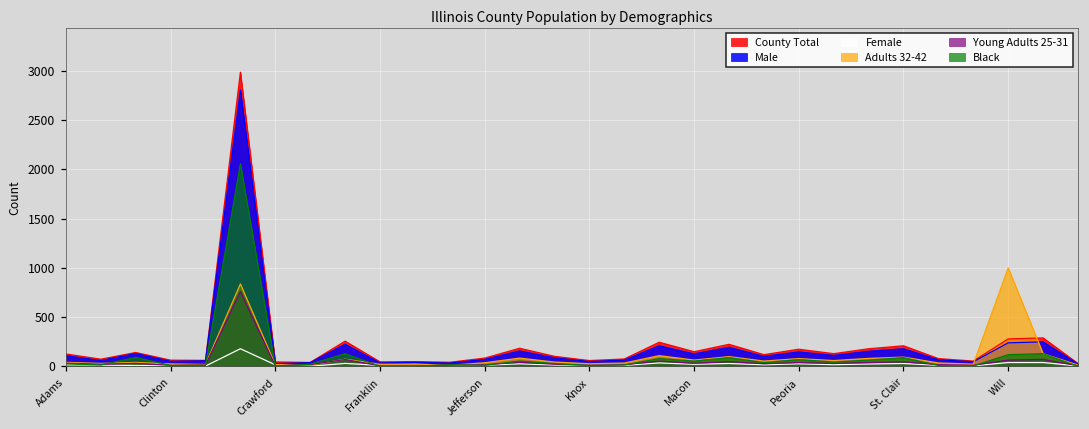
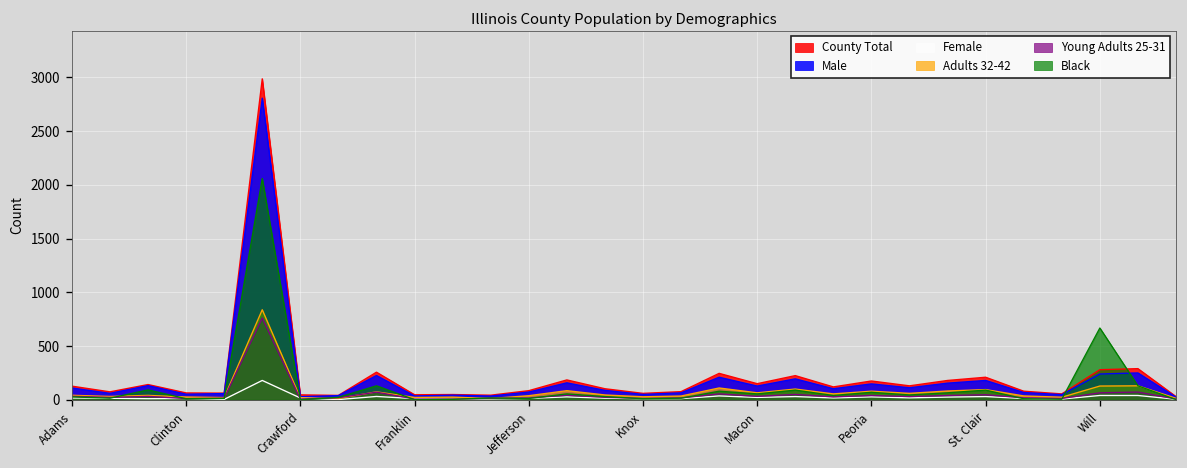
Adults 32-42, Will: 1000 -> 100
Black, Will: 100 -> 700
